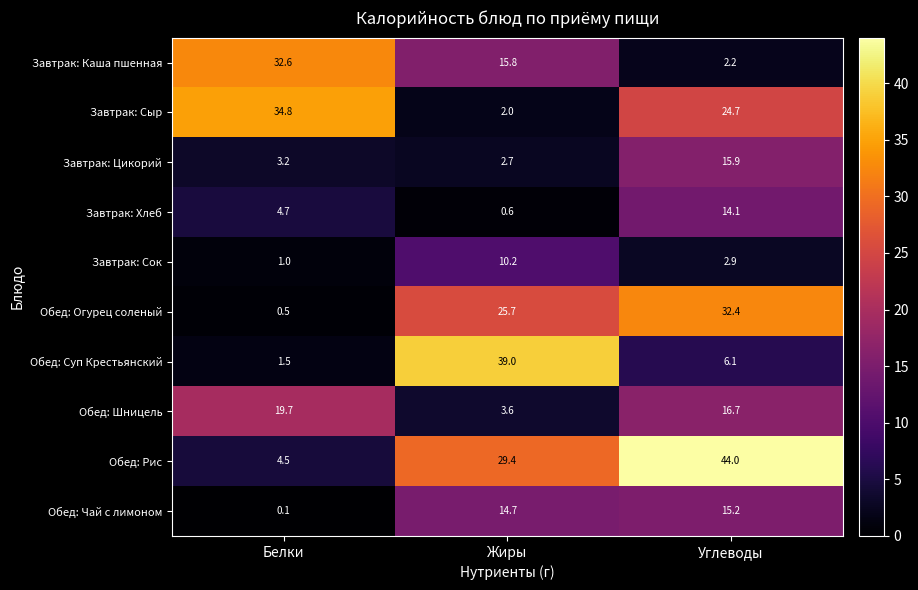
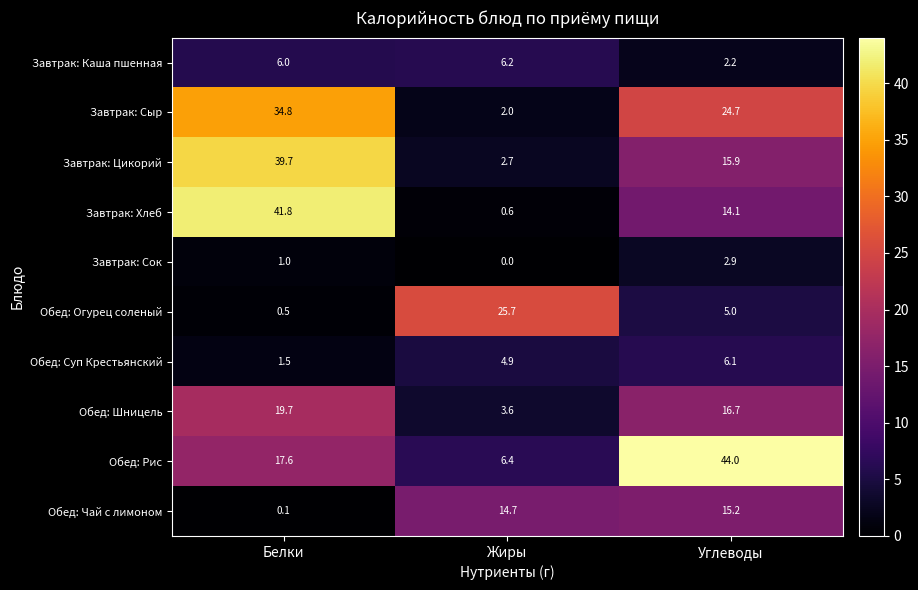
Завтрак: Каша пшенная, Белки: 32.6 -> 6.0
Завтрак: Каша пшенная, Жиры: 15.8 -> 6.2
Завтрак: Цикорий, Белки: 3.2 -> 39.7
Завтрак: Хлеб, Белки: 4.7 -> 41.8
Завтрак: Сок, Жиры: 10.2 -> 0.0
Обед: Огурец соленый, Углеводы: 32.4 -> 5.0
Обед: Суп Крестьянский, Жиры: 39.0 -> 4.9
Обед: Рис, Белки: 4.5 -> 17.6
Обед: Рис, Жиры: 29.4 -> 6.4
